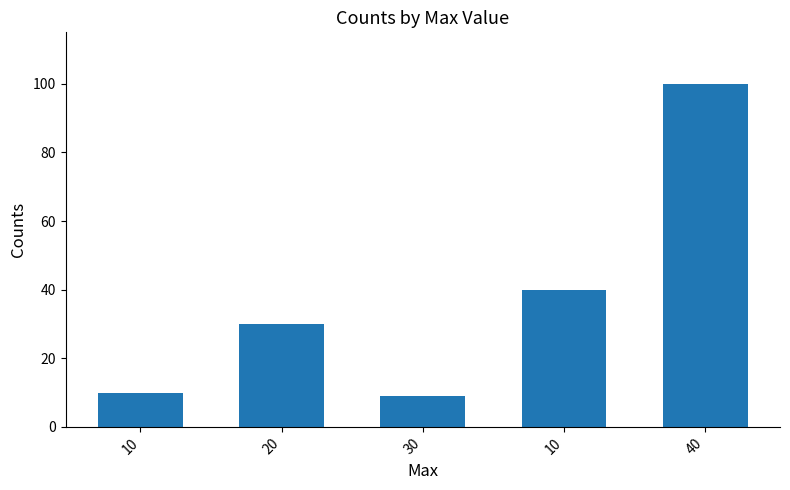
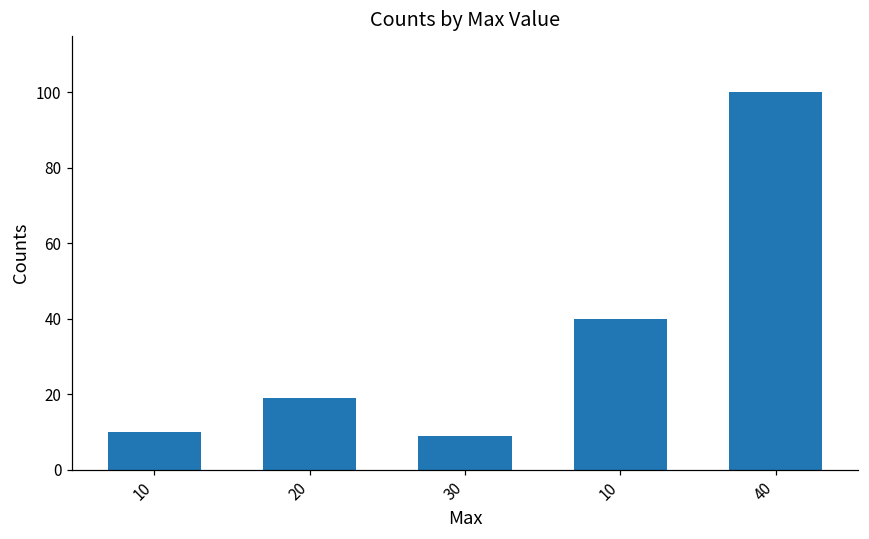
20: 30 -> 19
